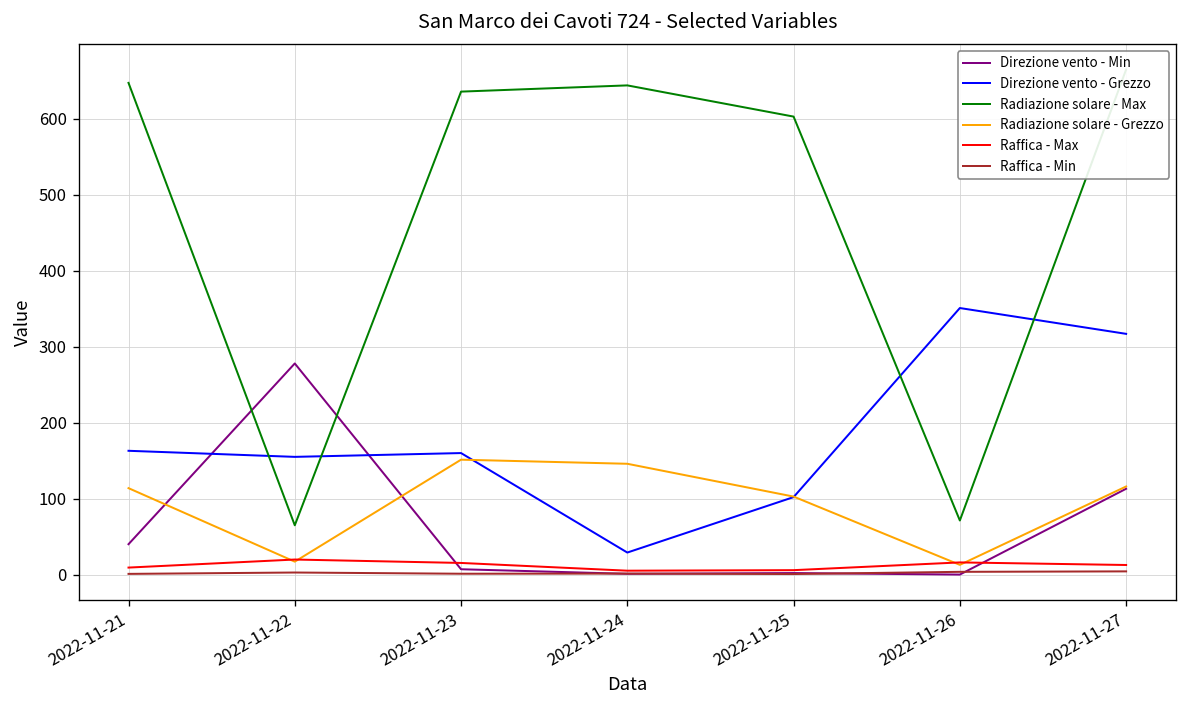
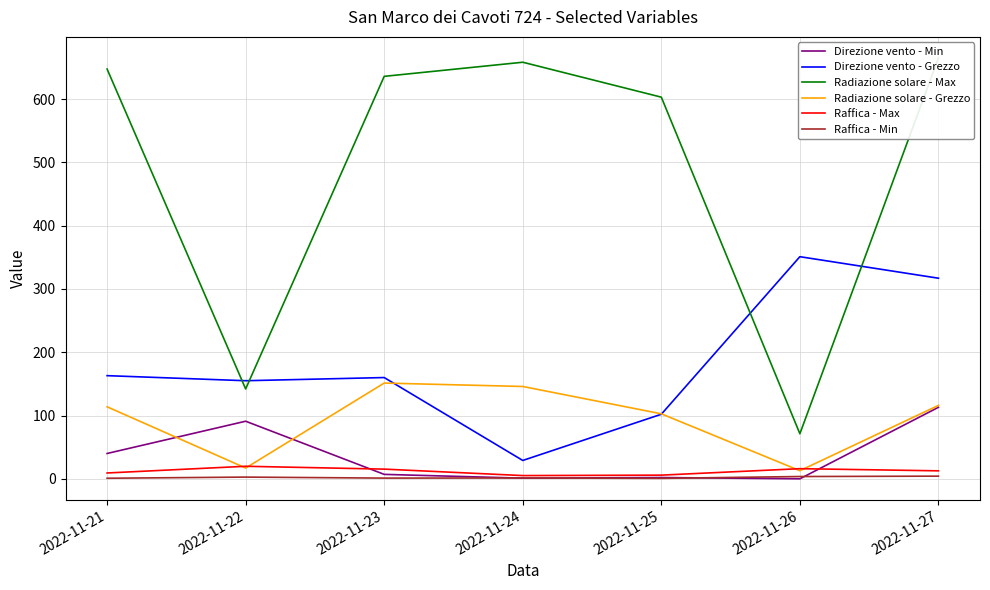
Direzione vento - Min, 2022-11-22: 280 -> 90
Radiazione solare - Max, 2022-11-22: 60 -> 140
Radiazione solare - Max, 2022-11-24: 640 -> 660
